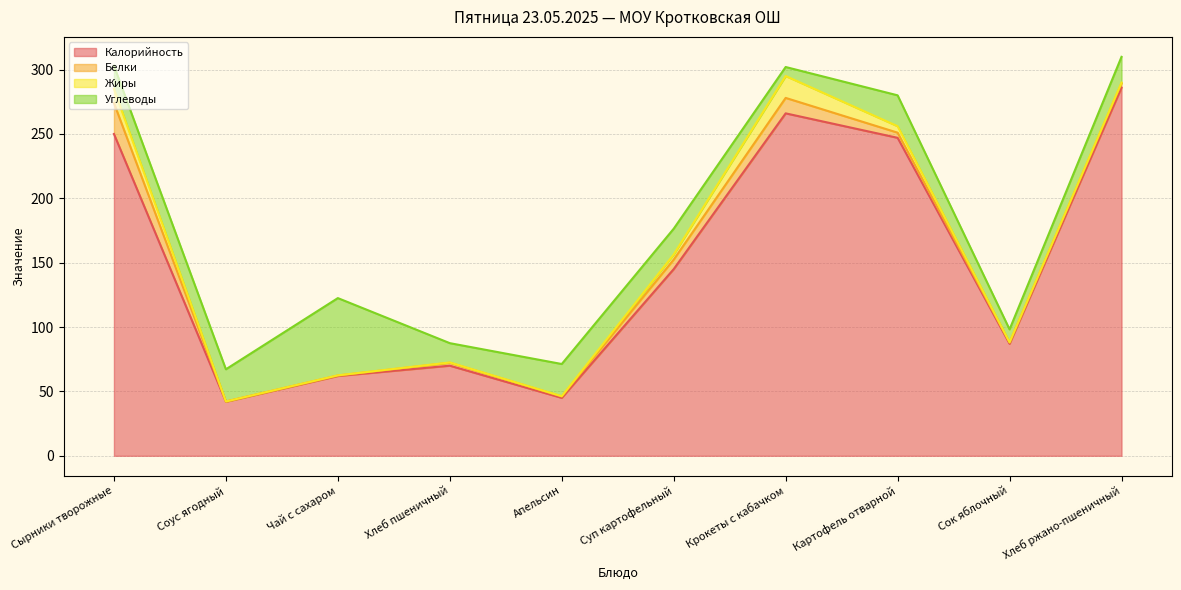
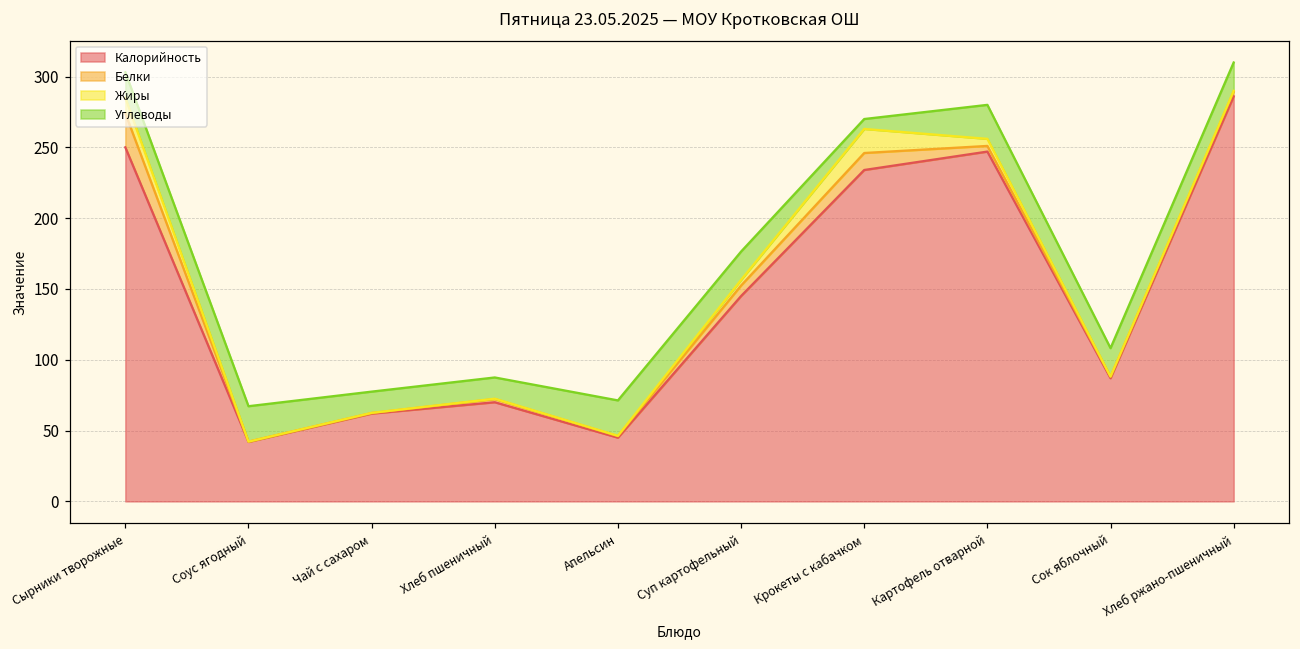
Углеводы, Чай с сахаром: 60 -> 15
Калорийность, Крокеты с кабачком: 266 -> 234
Углеводы, Сок яблочный: 10 -> 20
